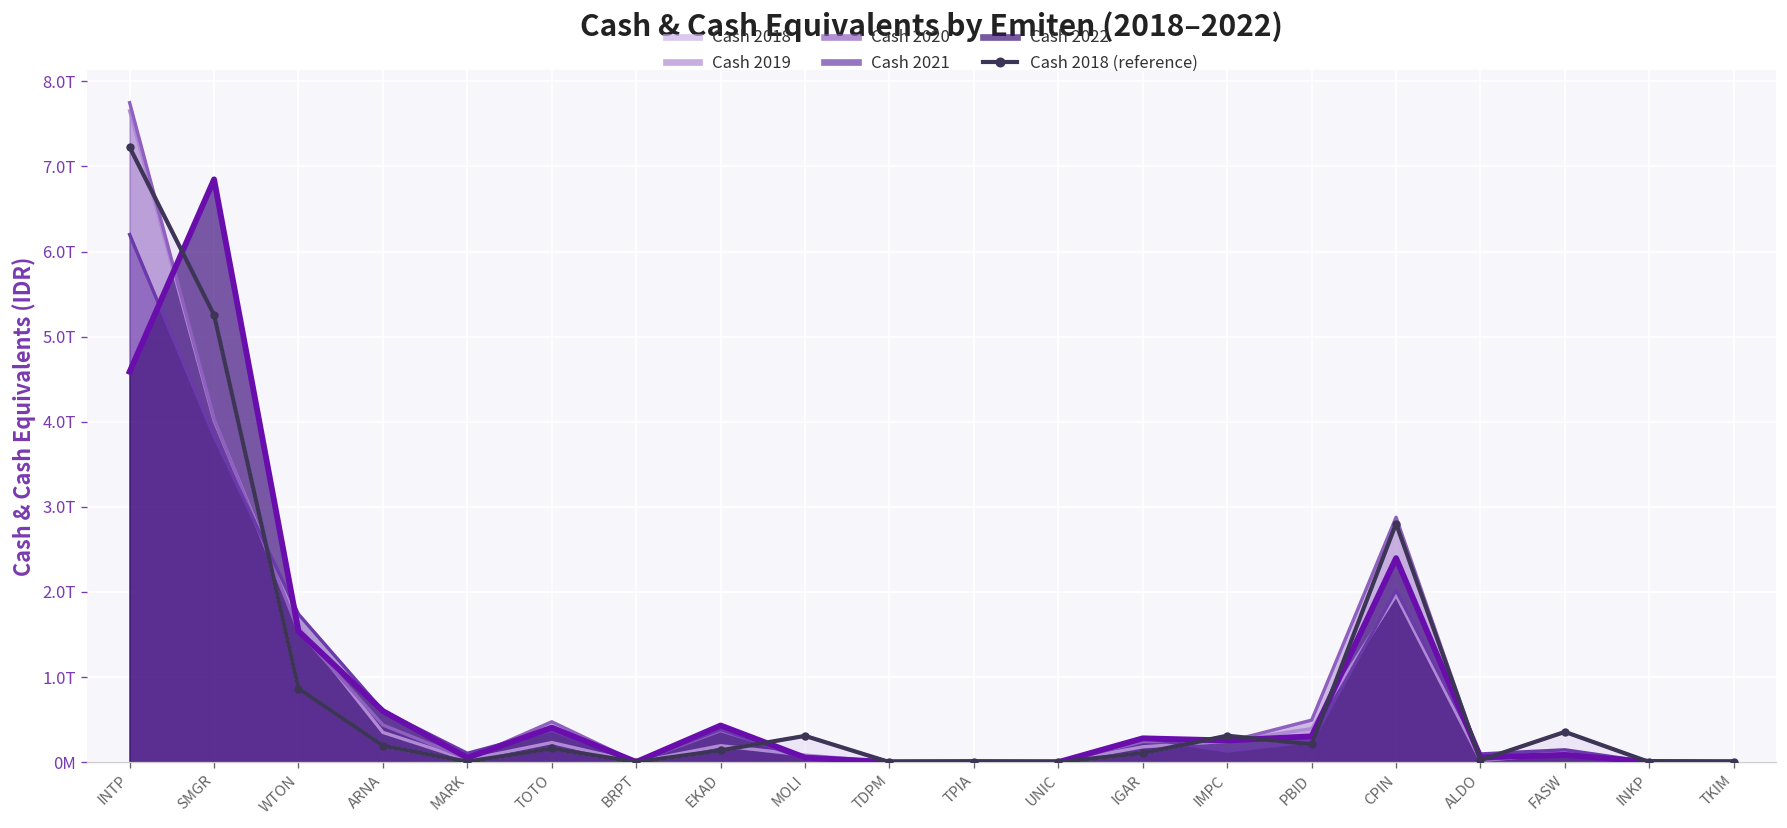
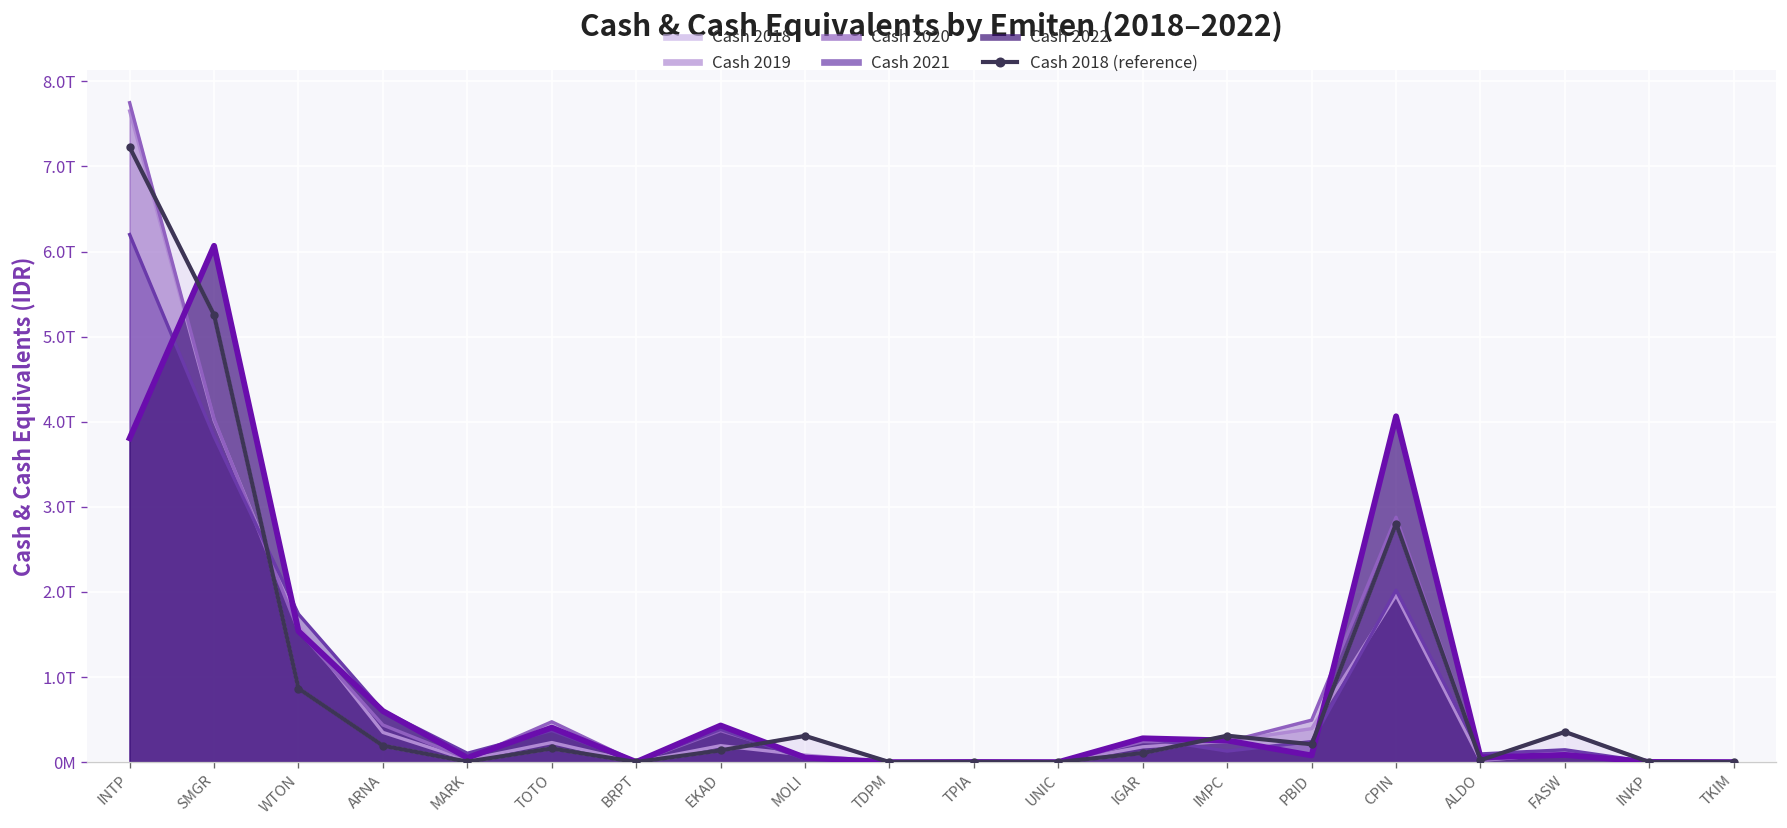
Cash 2022, INTP: 4.6T -> 3.8T
Cash 2022, SMGR: 6.8T -> 6.1T
Cash 2022, PBID: 0.3T -> 0.1T
Cash 2022, CPIN: 2.4T -> 4.1T
